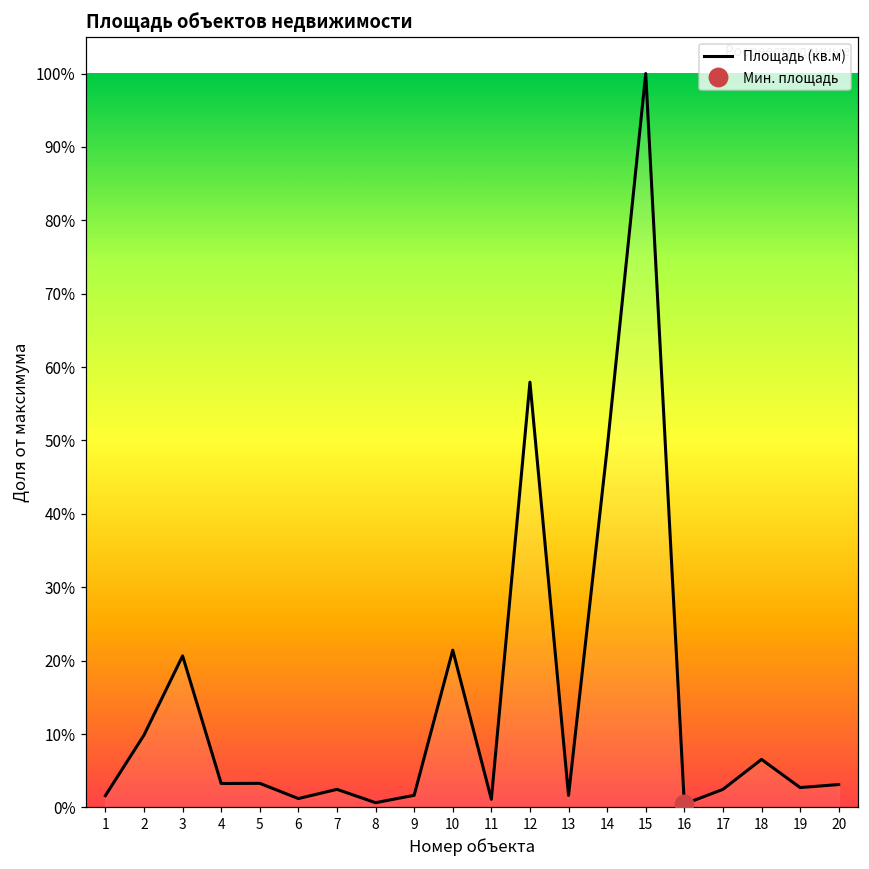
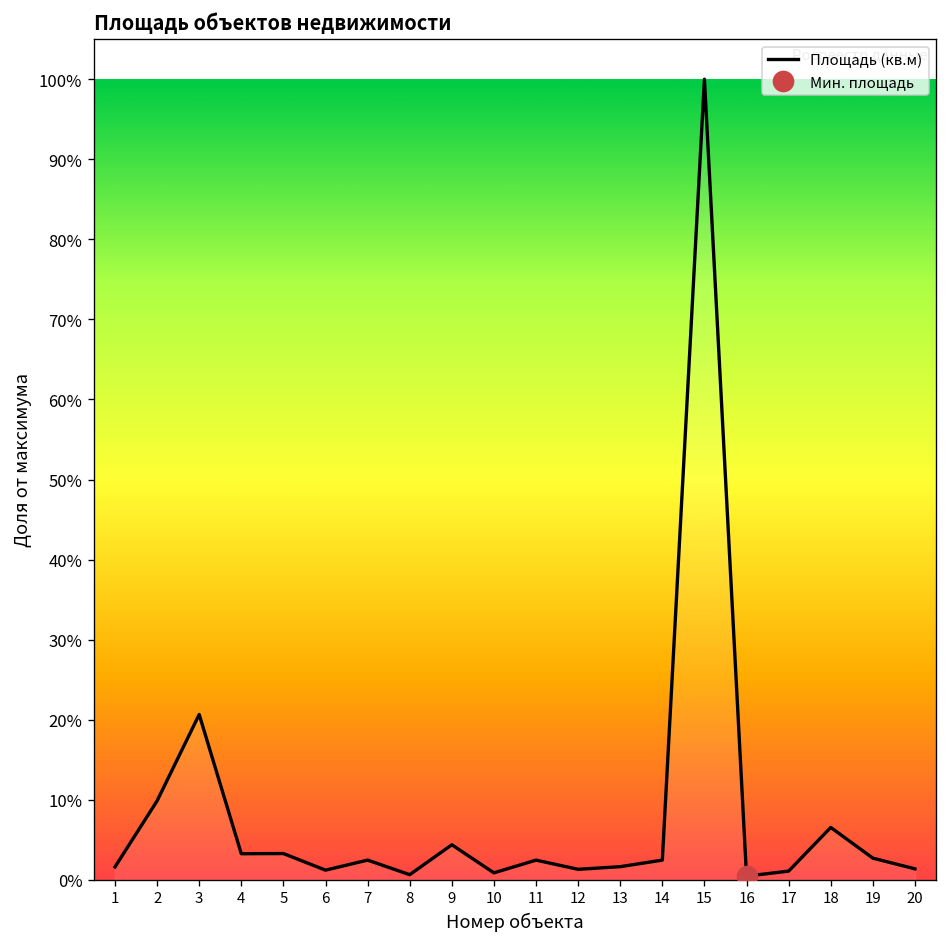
Площадь (кв.м), 9: 2% -> 4%
Площадь (кв.м), 10: 21% -> 1%
Площадь (кв.м), 11: 1% -> 2%
Площадь (кв.м), 12: 58% -> 1%
Площадь (кв.м), 14: 49% -> 2%
Площадь (кв.м), 17: 2% -> 1%
Площадь (кв.м), 20: 3% -> 1%
